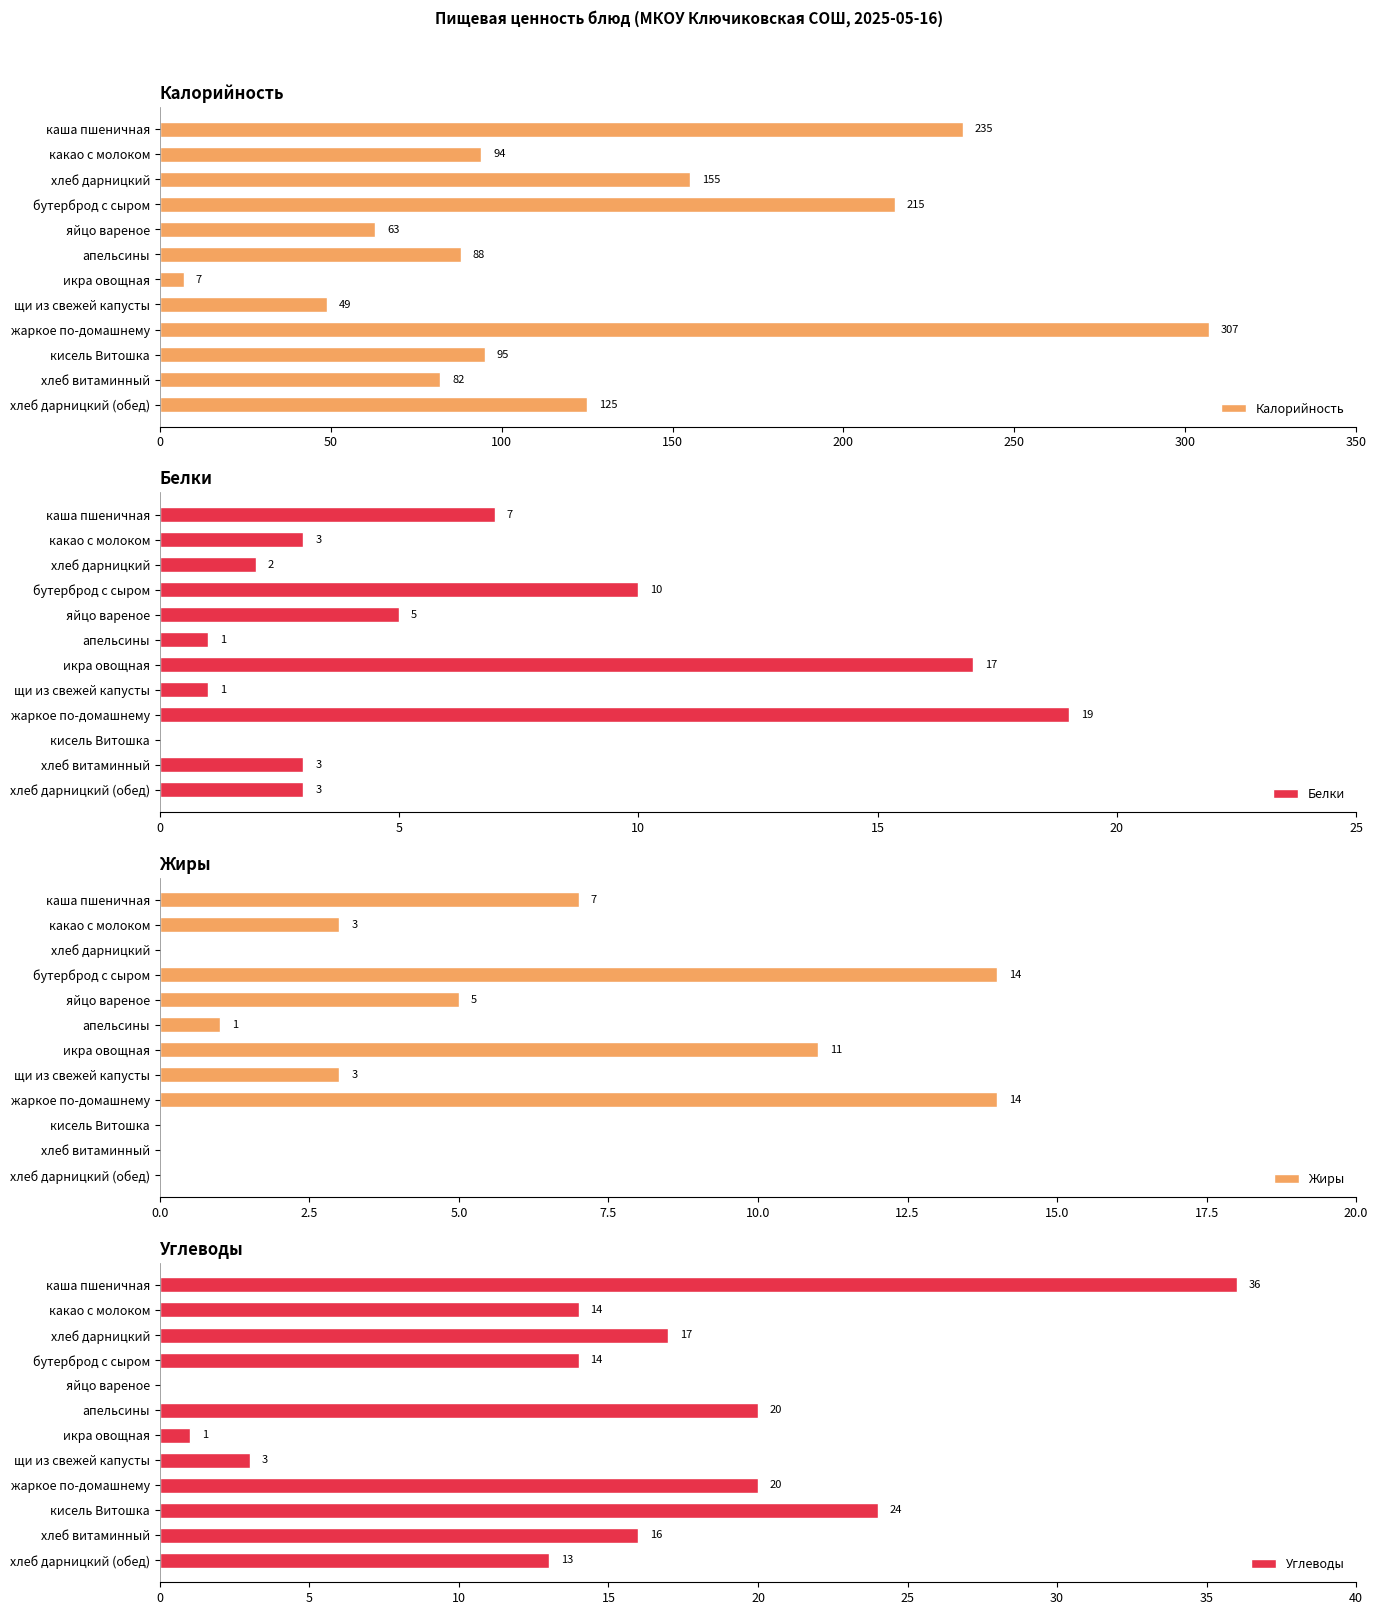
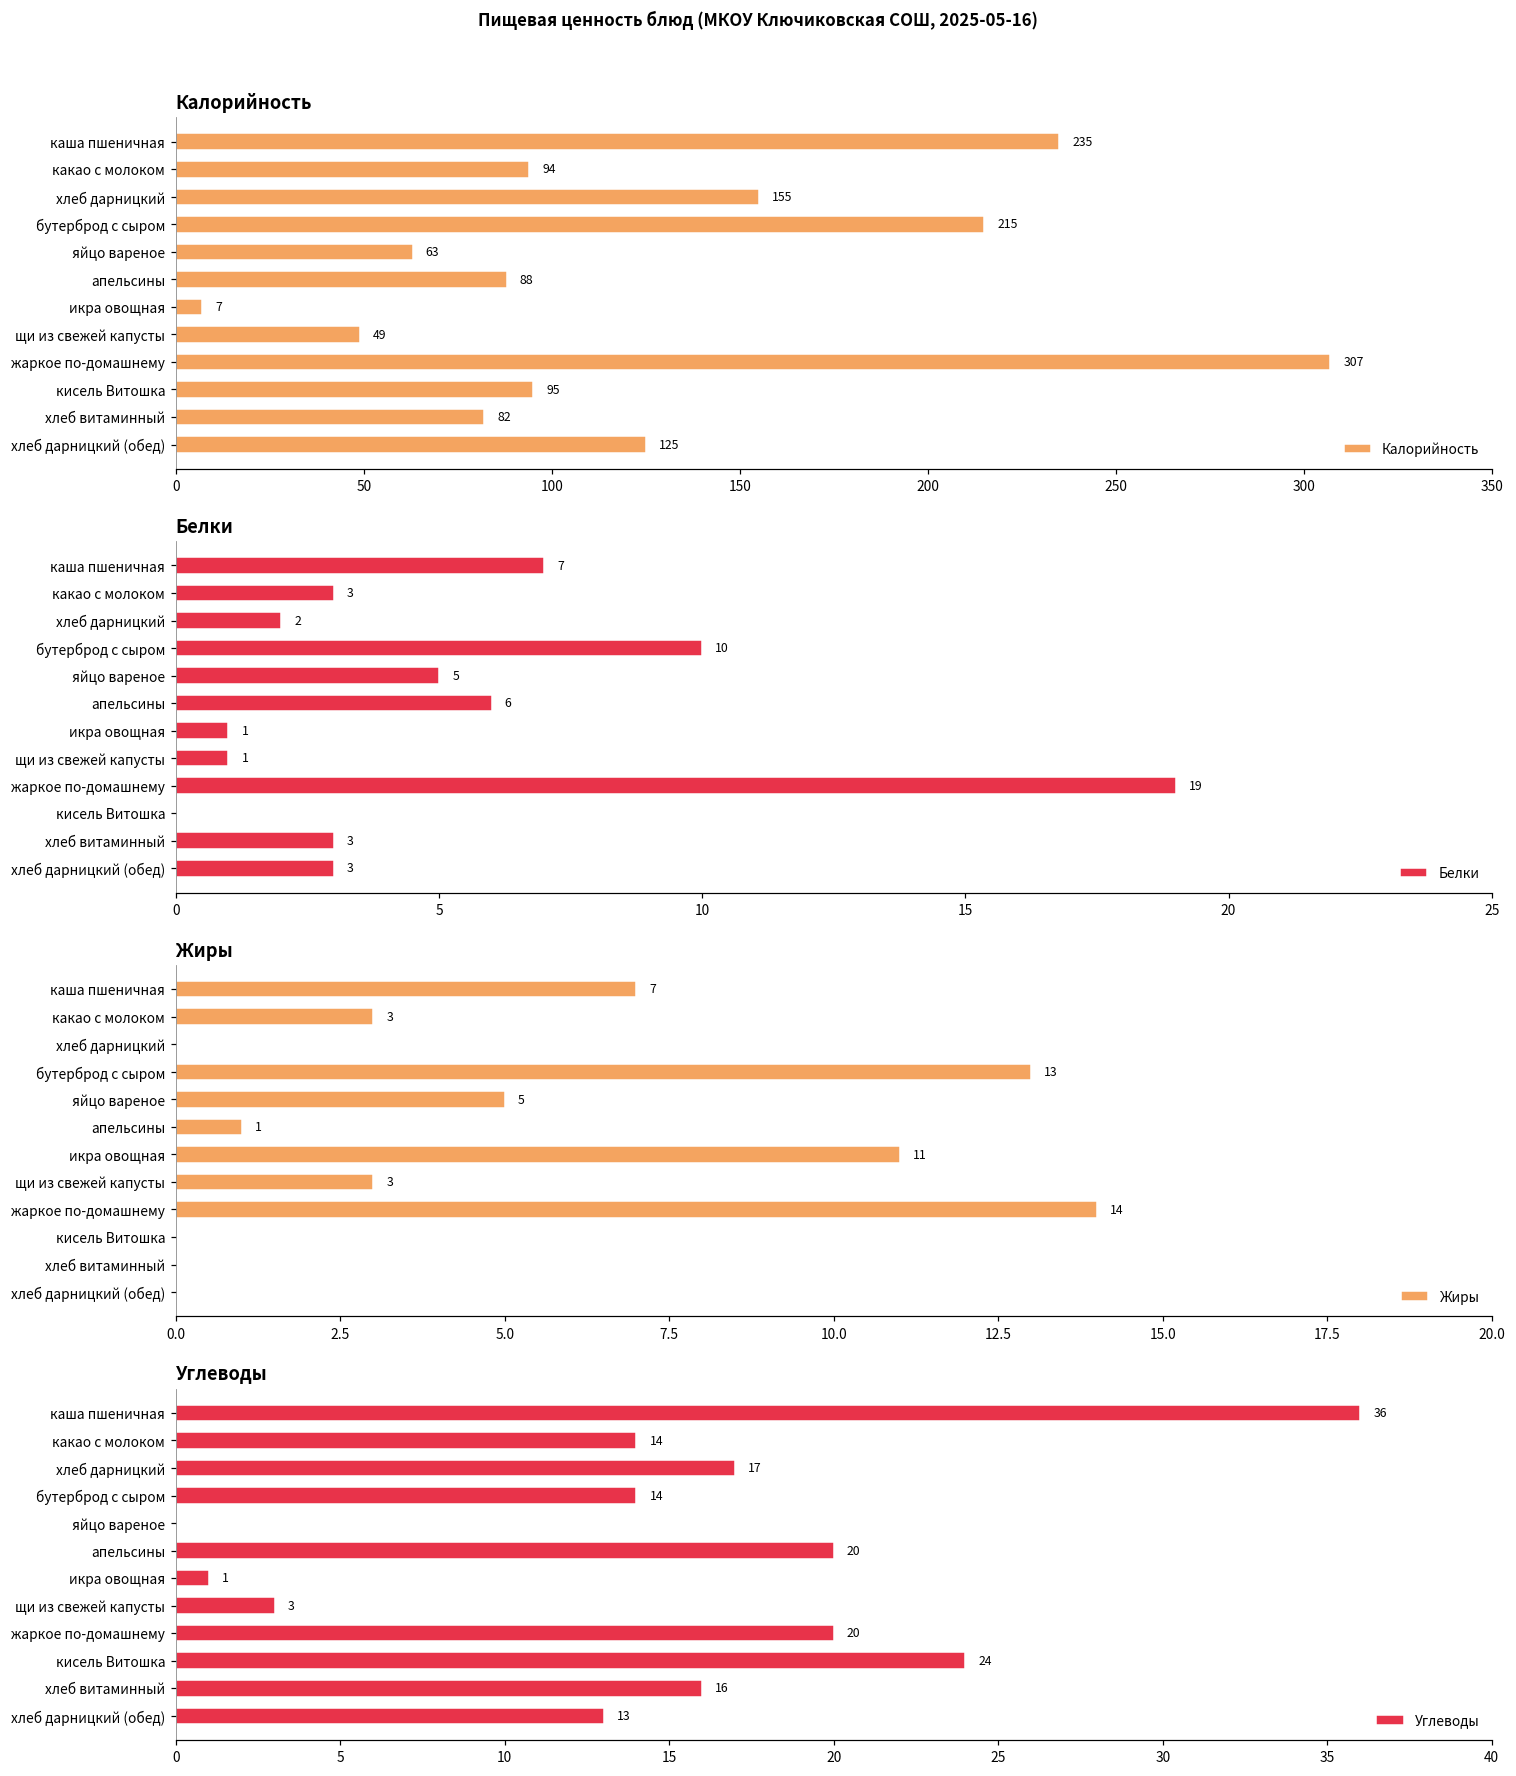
Белки, апельсины: 1 -> 6
Белки, икра овощная: 17 -> 1
Жиры, бутерброд с сыром: 14 -> 13
